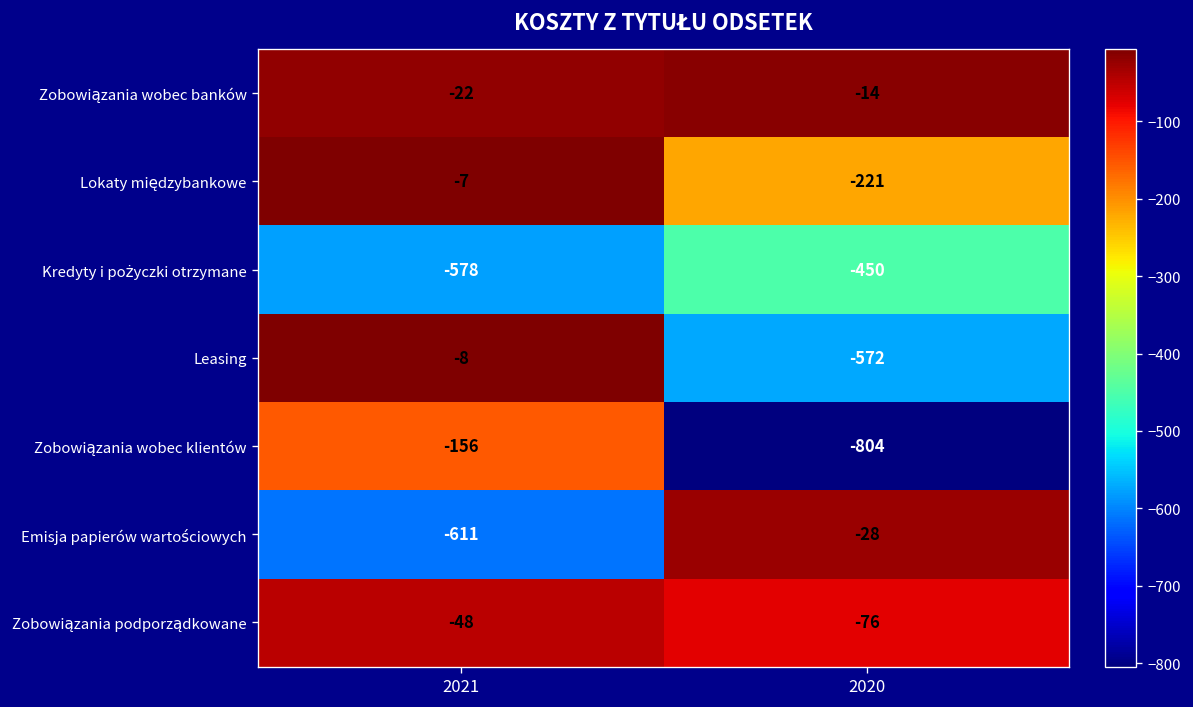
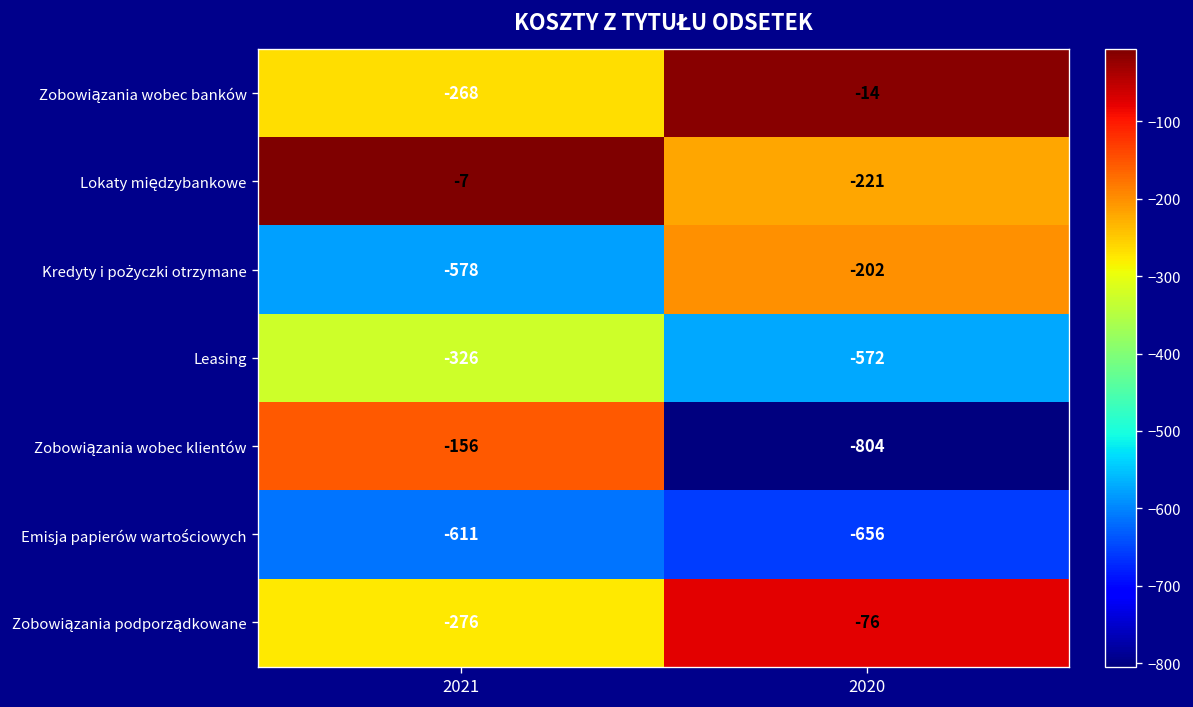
Zobowiązania wobec banków, 2021: -22 -> -268
Kredyty i pożyczki otrzymane, 2020: -450 -> -202
Leasing, 2021: -8 -> -326
Emisja papierów wartościowych, 2020: -28 -> -656
Zobowiązania podporządkowane, 2021: -48 -> -276
